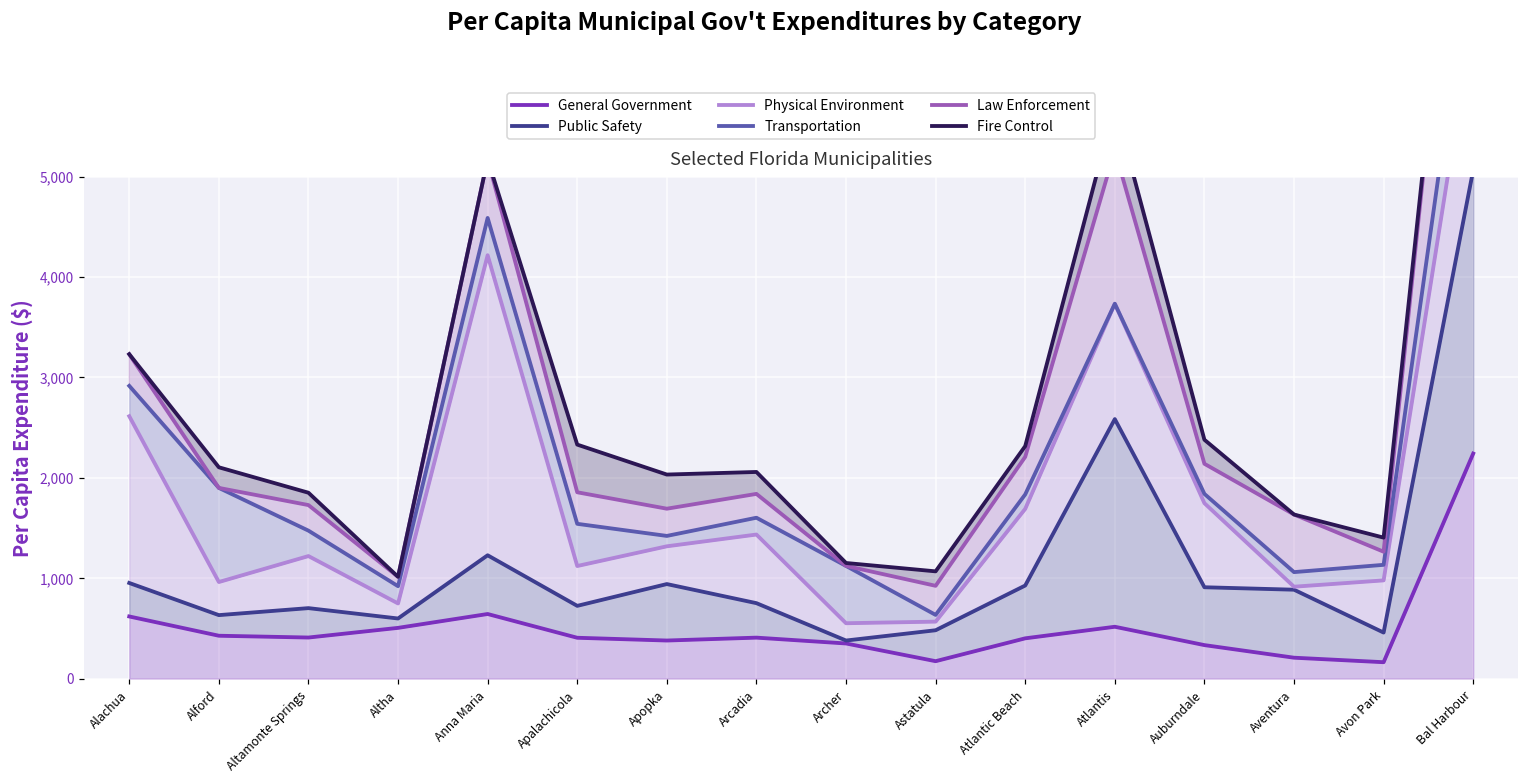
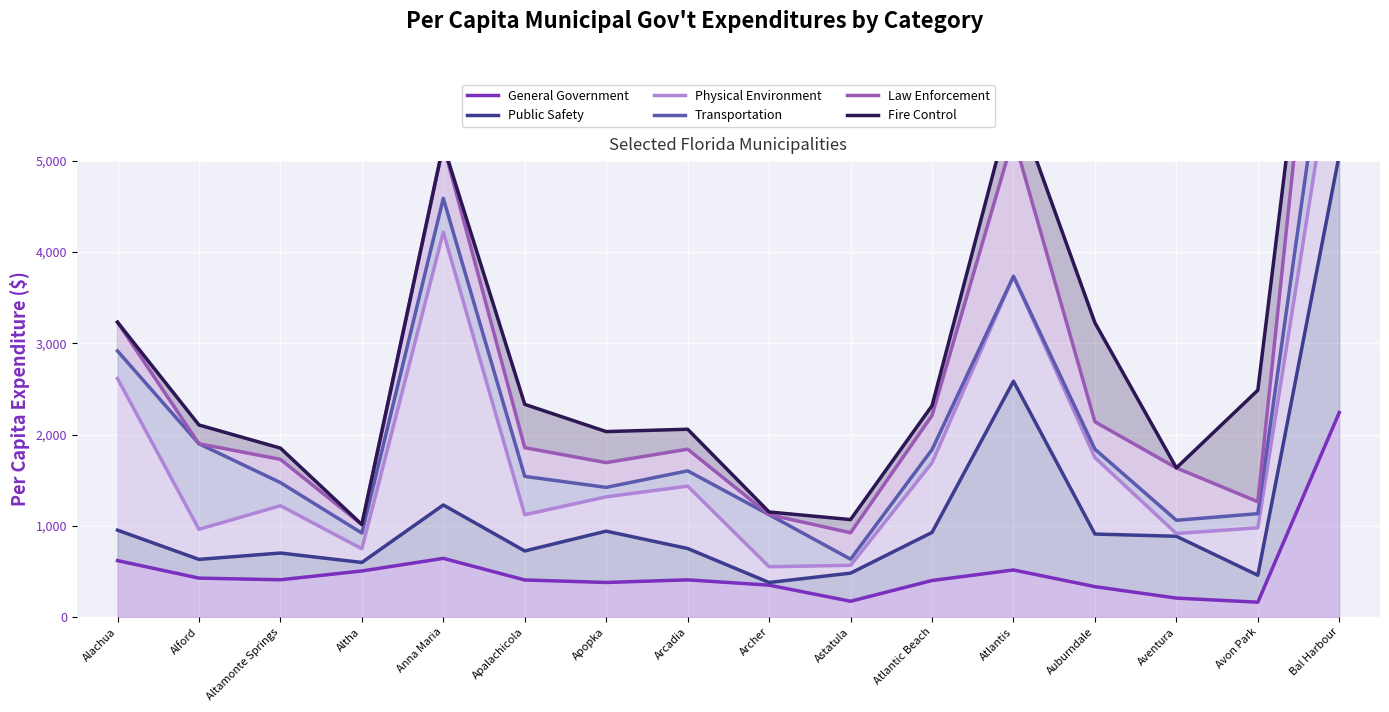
Fire Control, Auburndale: 200 -> 1,100
Fire Control, Avon Park: 100 -> 1,200
